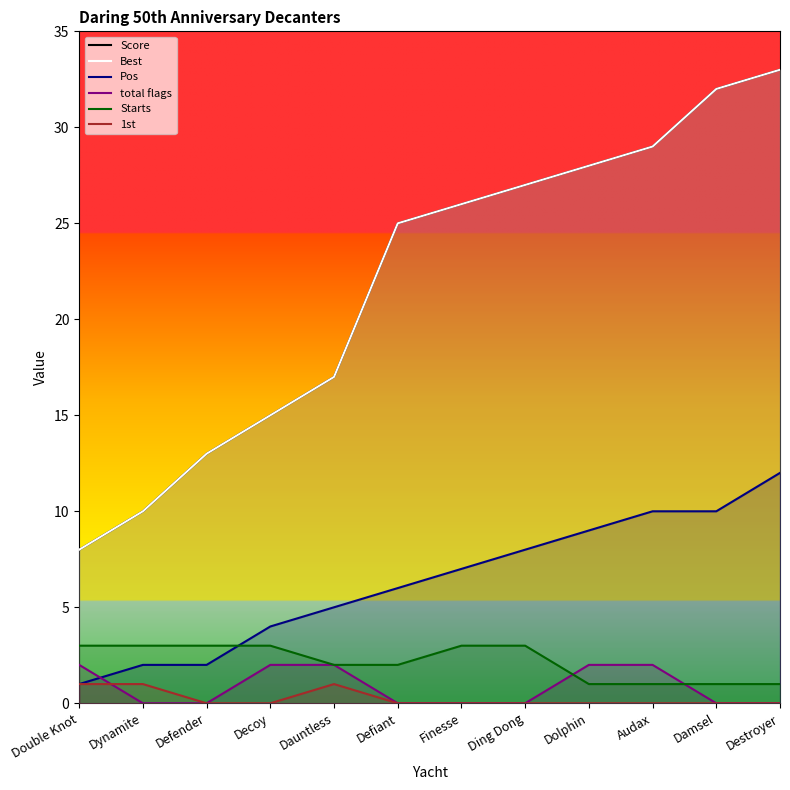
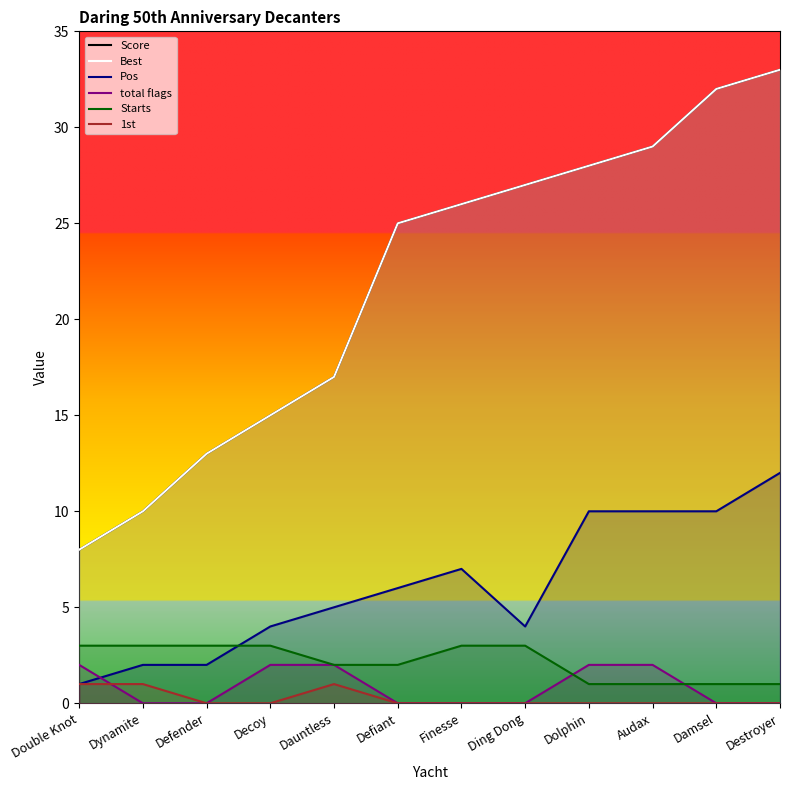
Pos, Ding Dong: 8 -> 4
Pos, Dolphin: 9 -> 10
